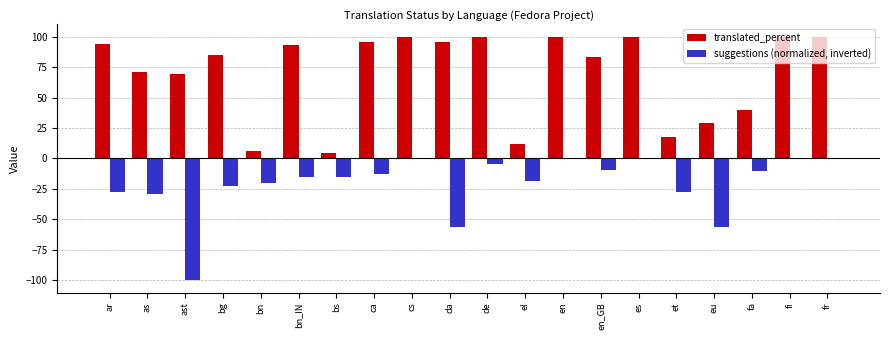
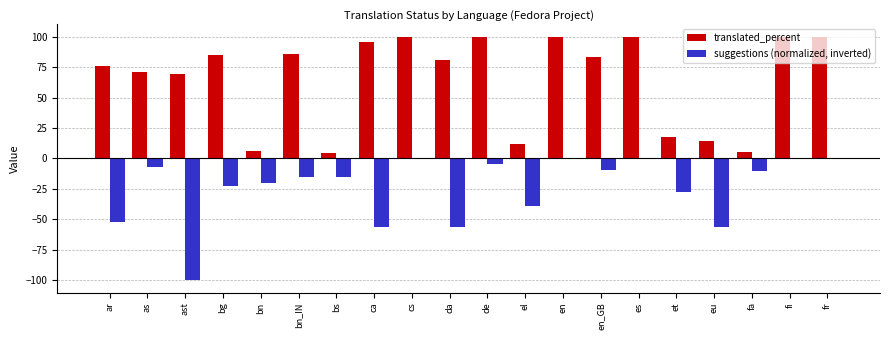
translated_percent, ar: 94 -> 76
suggestions (normalized, inverted), ar: -28 -> -52
suggestions (normalized, inverted), as: -29 -> -7
translated_percent, bn_IN: 93 -> 85
suggestions (normalized, inverted), ca: -13 -> -56
translated_percent, da: 95 -> 81
suggestions (normalized, inverted), el: -19 -> -39
translated_percent, eu: 29 -> 14
translated_percent, fa: 39 -> 5
